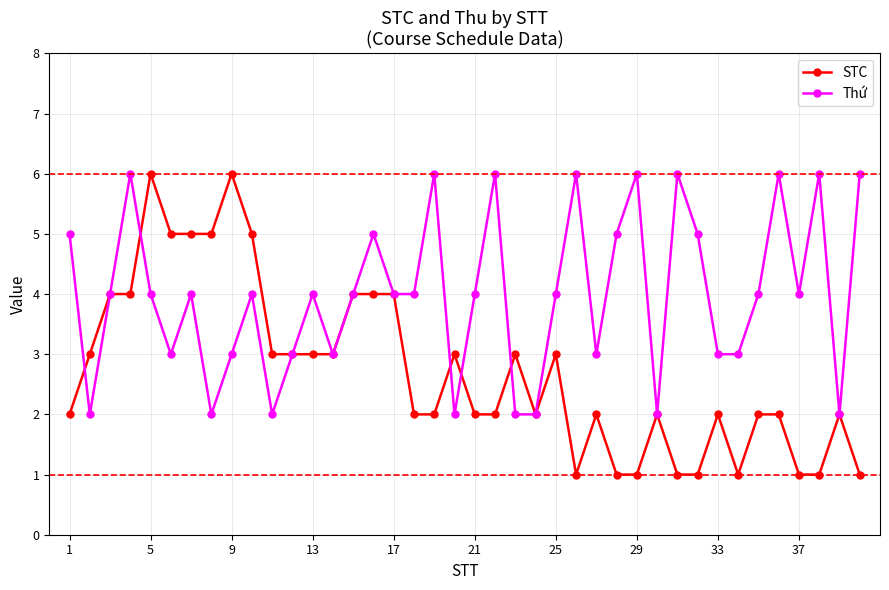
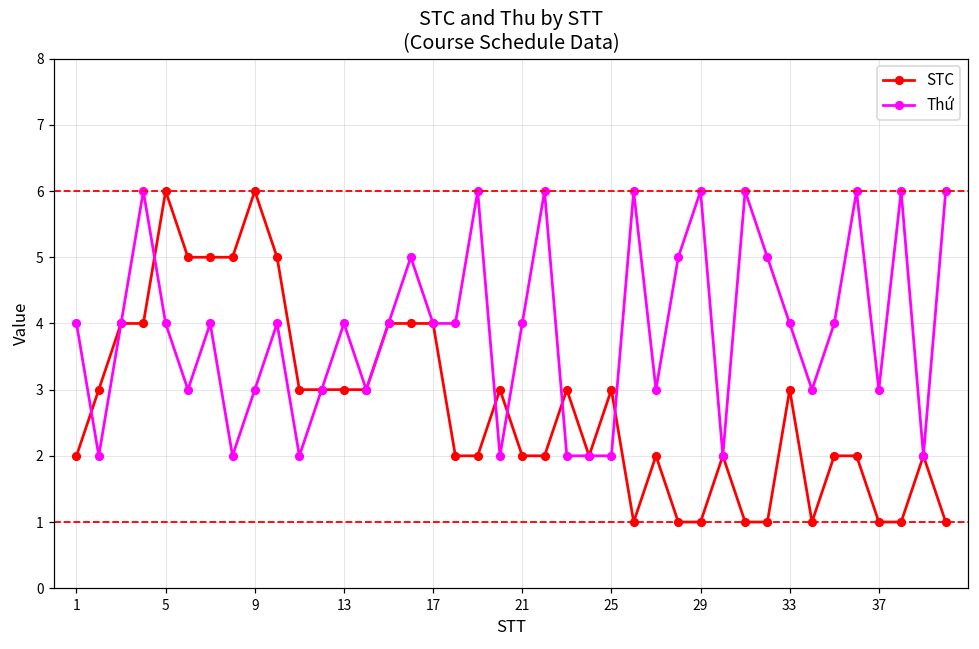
Thứ, 1: 5 -> 4
Thứ, 25: 4 -> 2
STC, 33: 2 -> 3
Thứ, 33: 3 -> 4
Thứ, 37: 4 -> 3
